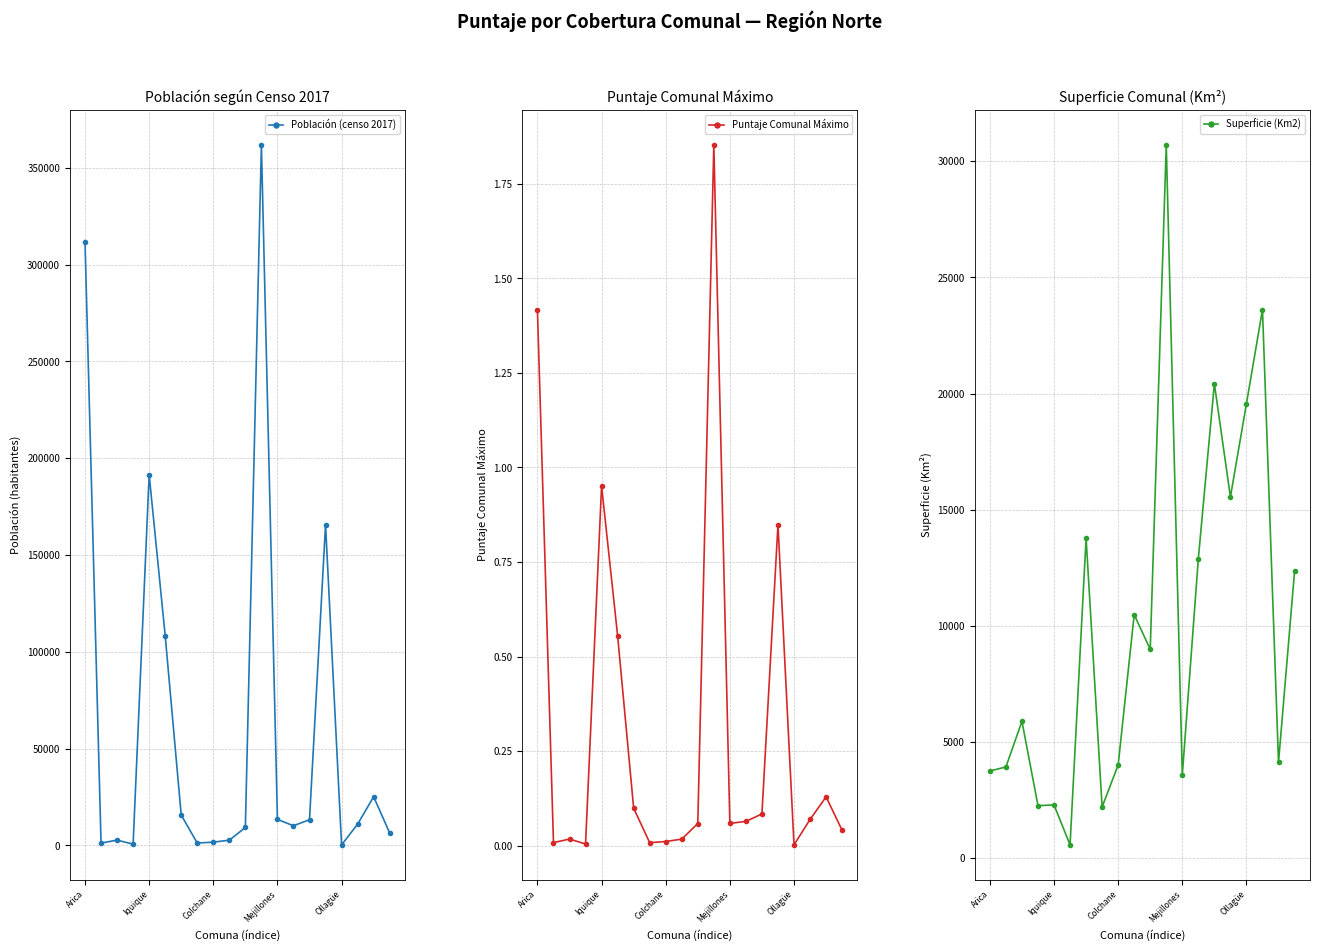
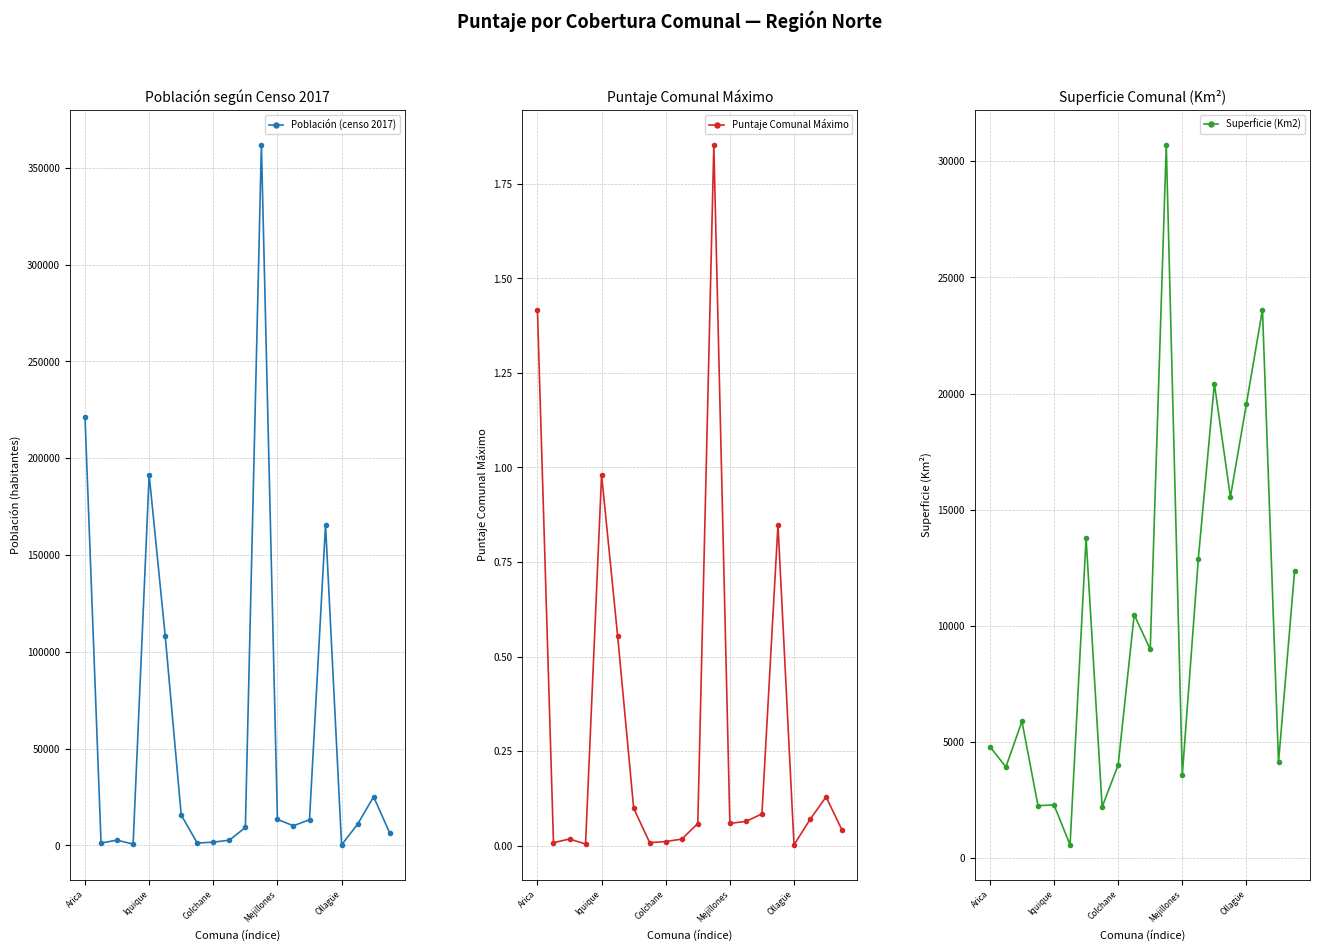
Población según Censo 2017, Arica: 312000 -> 221000
Puntaje Comunal Máximo, Iquique: 0.95 -> 0.98
Superficie Comunal (Km²), Arica: 3800 -> 4800
